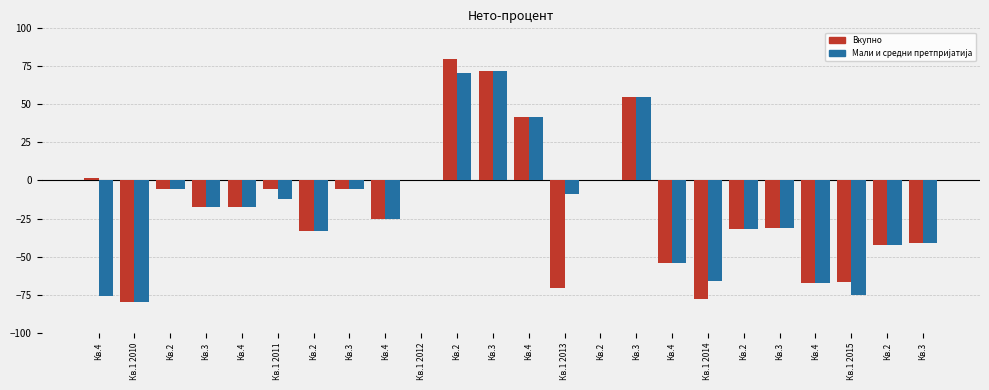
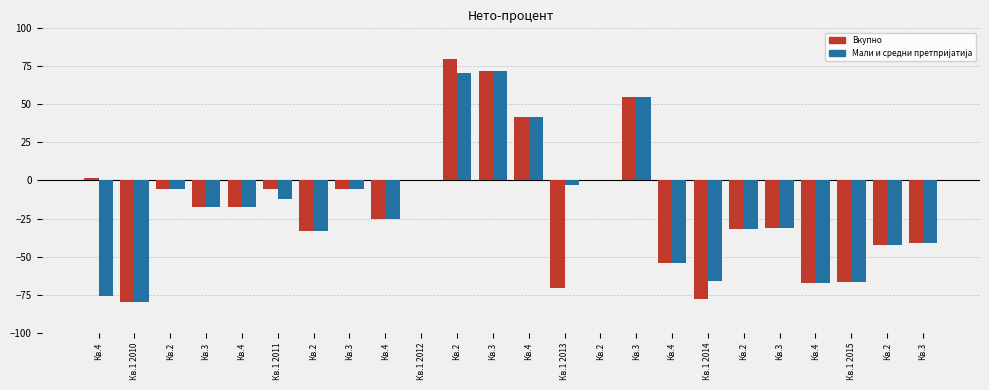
Мали и средни претпријатија, Кв.1 2013: -9 -> -3
Мали и средни претпријатија, Кв.1 2015: -75 -> -67
